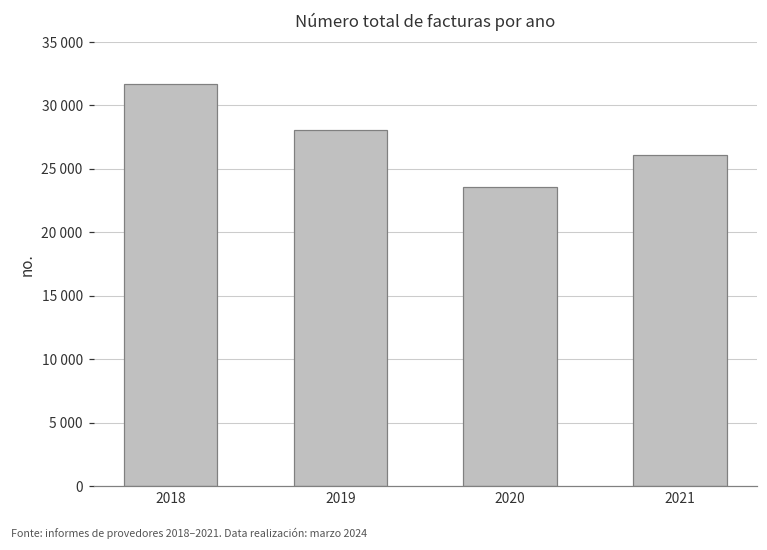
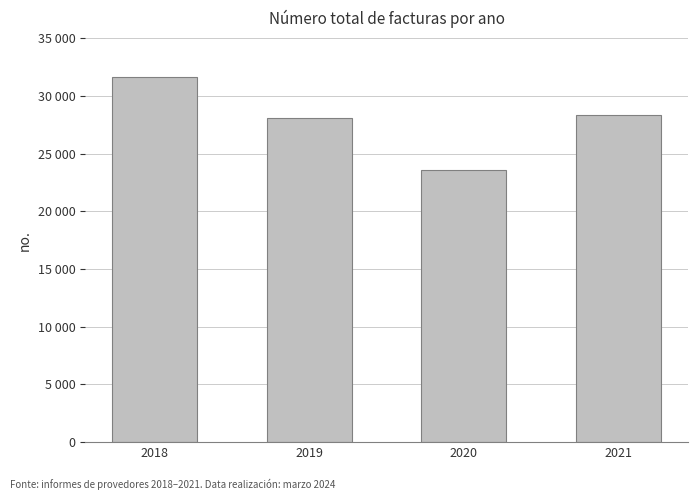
2021: 26100 -> 28400
